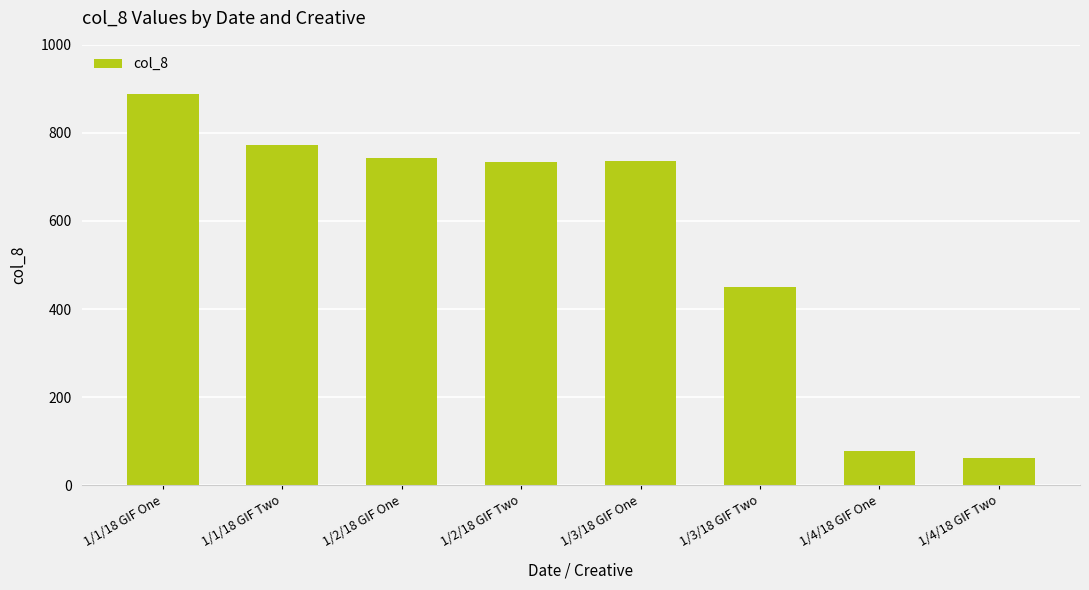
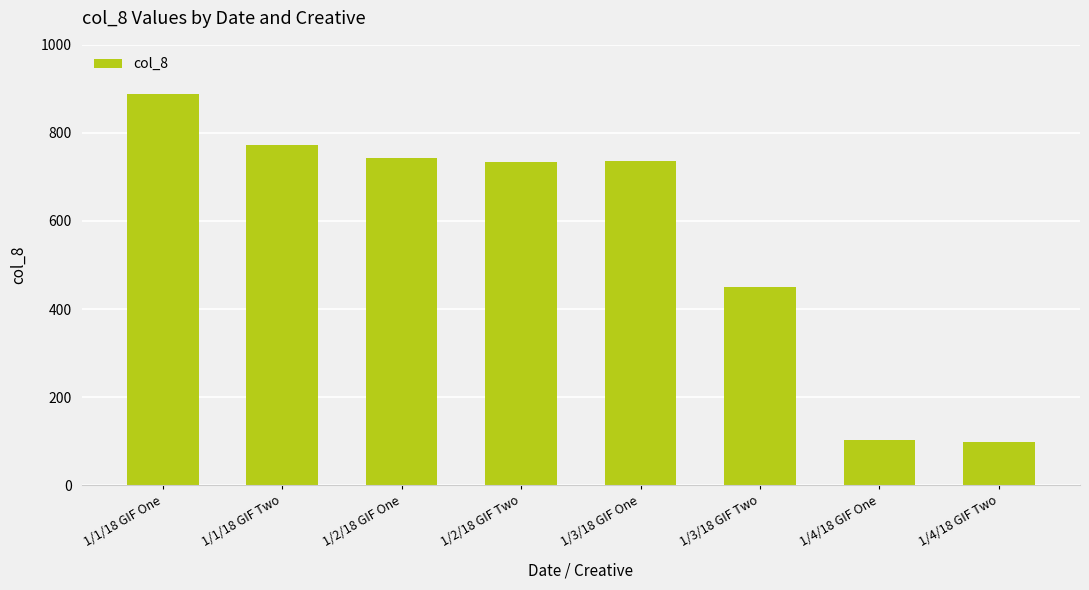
1/4/18 GIF One: 80 -> 100
1/4/18 GIF Two: 60 -> 100
